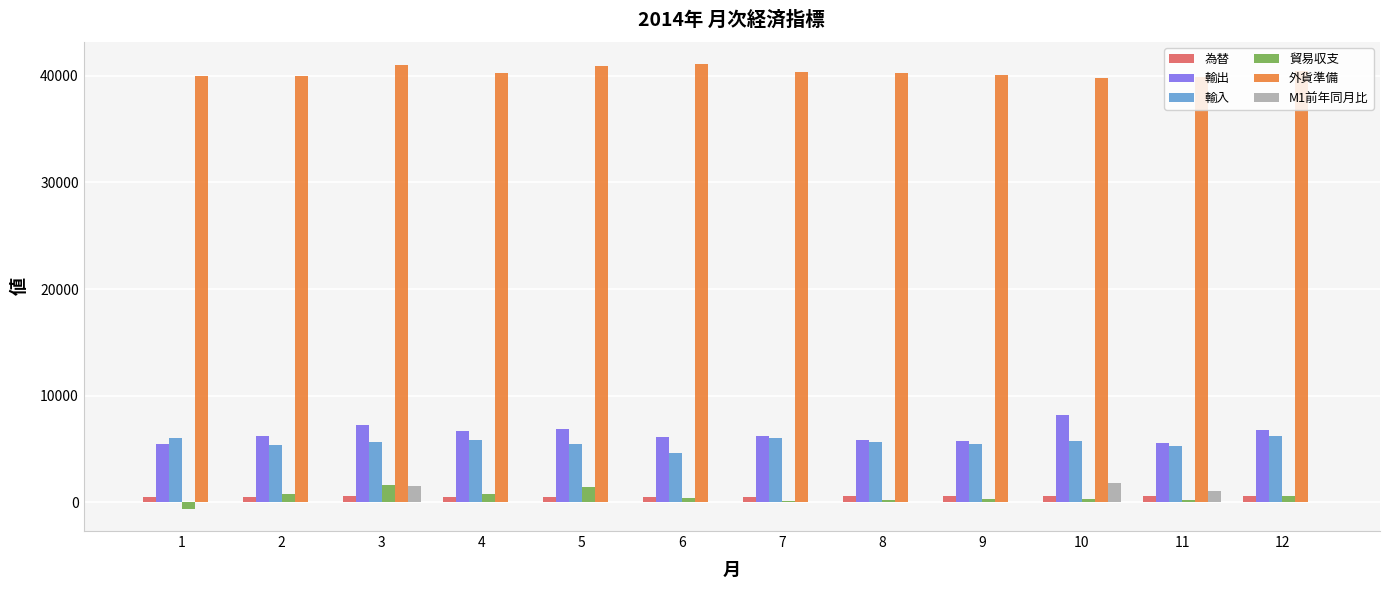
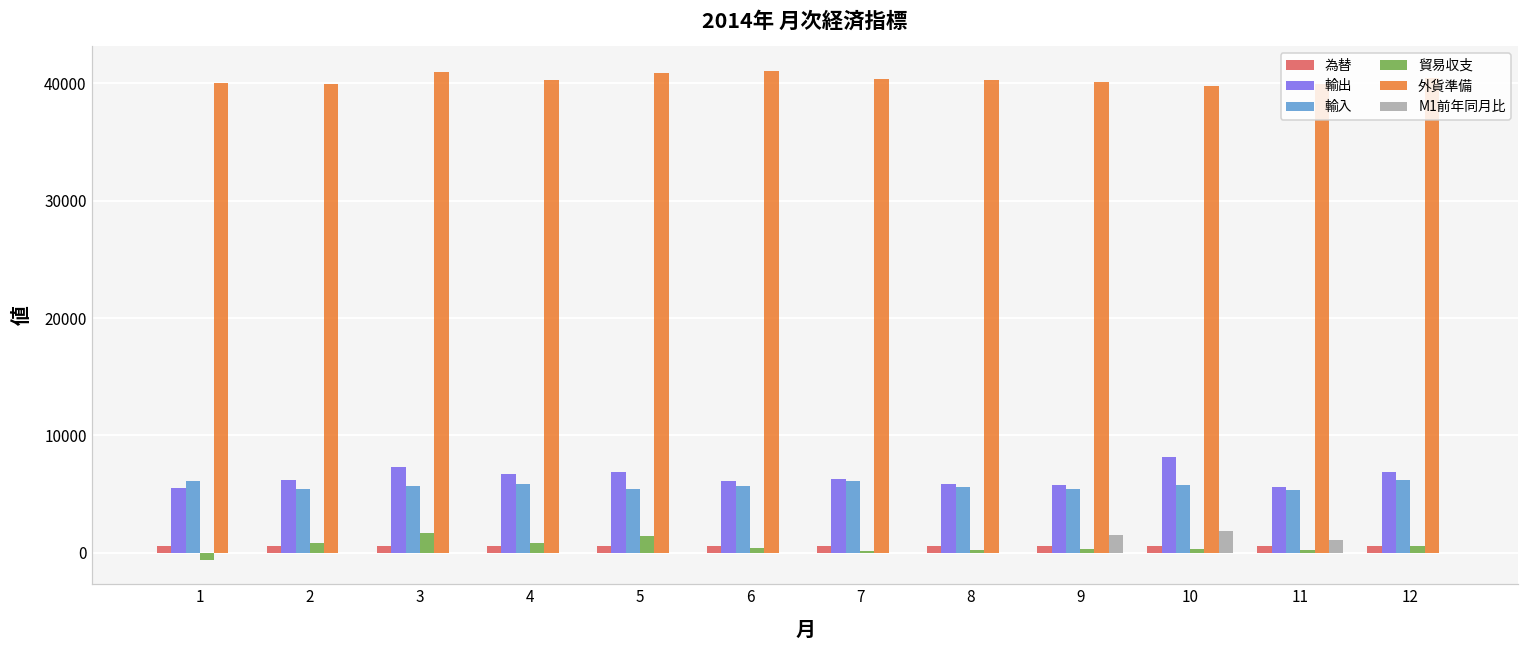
M1前年同月比, 3: 1600 -> 0
輸入, 6: 4600 -> 5700
M1前年同月比, 9: 0 -> 1500
